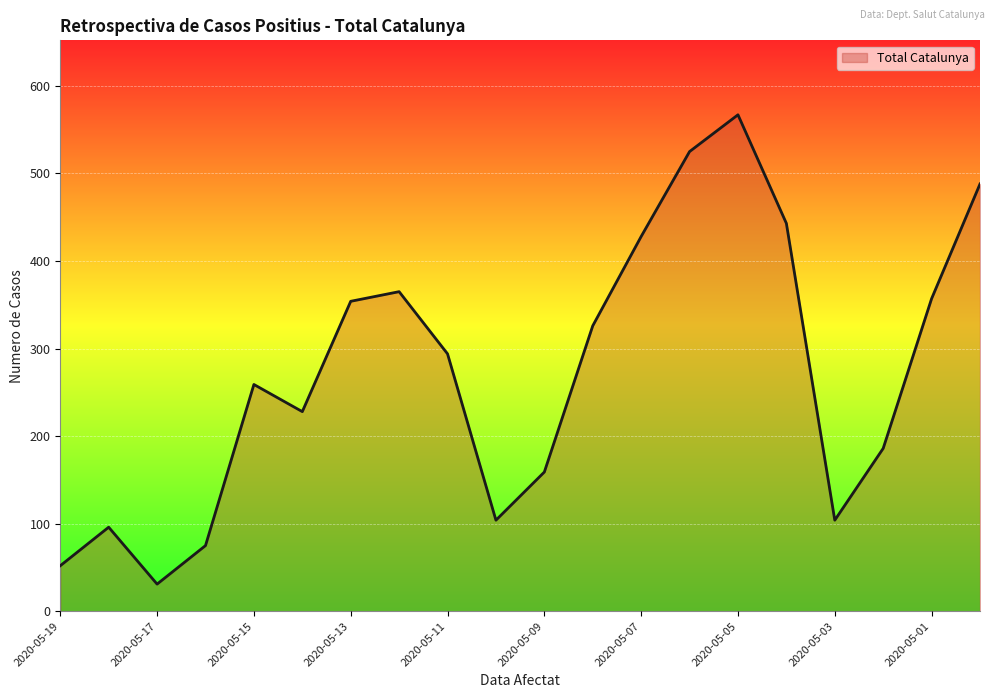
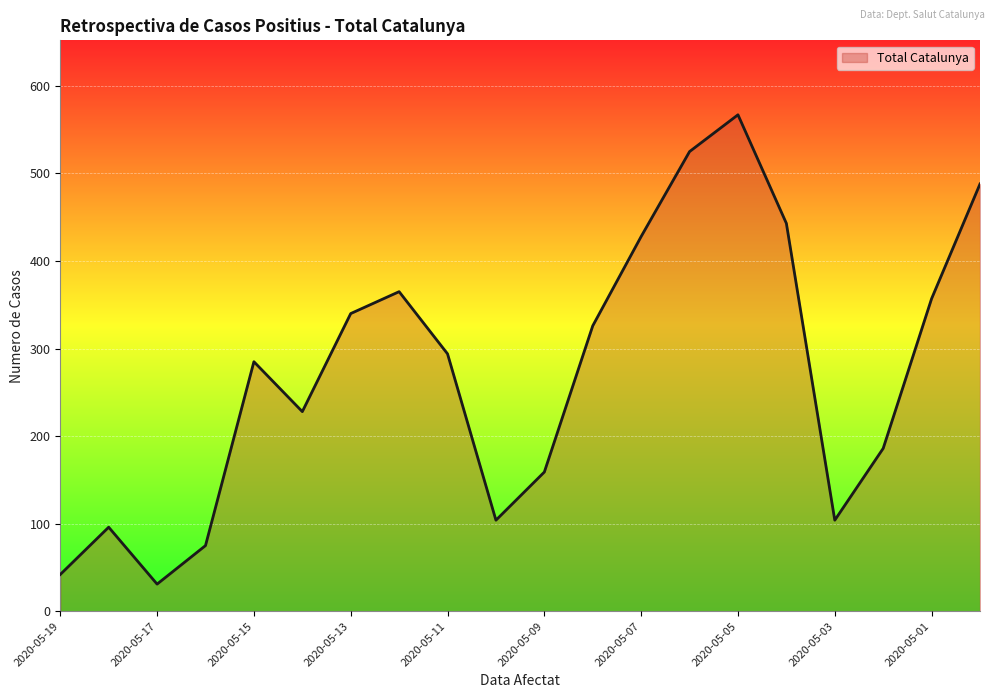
2020-05-19: 50 -> 40
2020-05-15: 260 -> 290
2020-05-13: 350 -> 340
